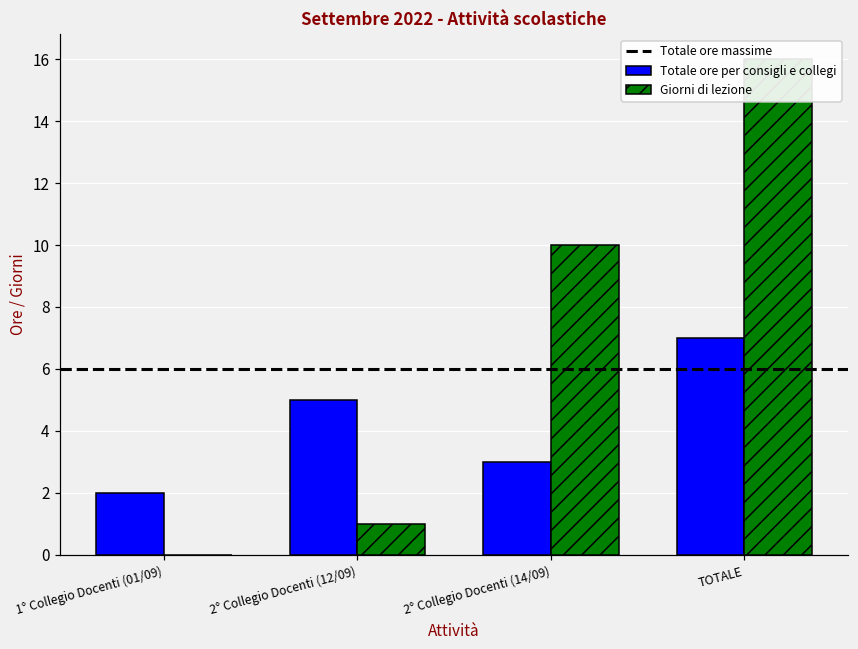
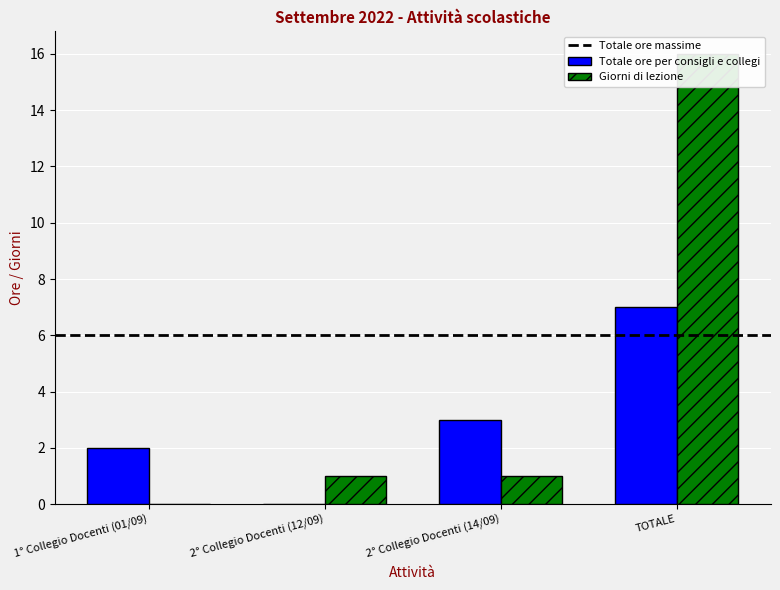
Totale ore per consigli e collegi, 2° Collegio Docenti (12/09): 5 -> 0
Giorni di lezione, 2° Collegio Docenti (14/09): 10 -> 1
